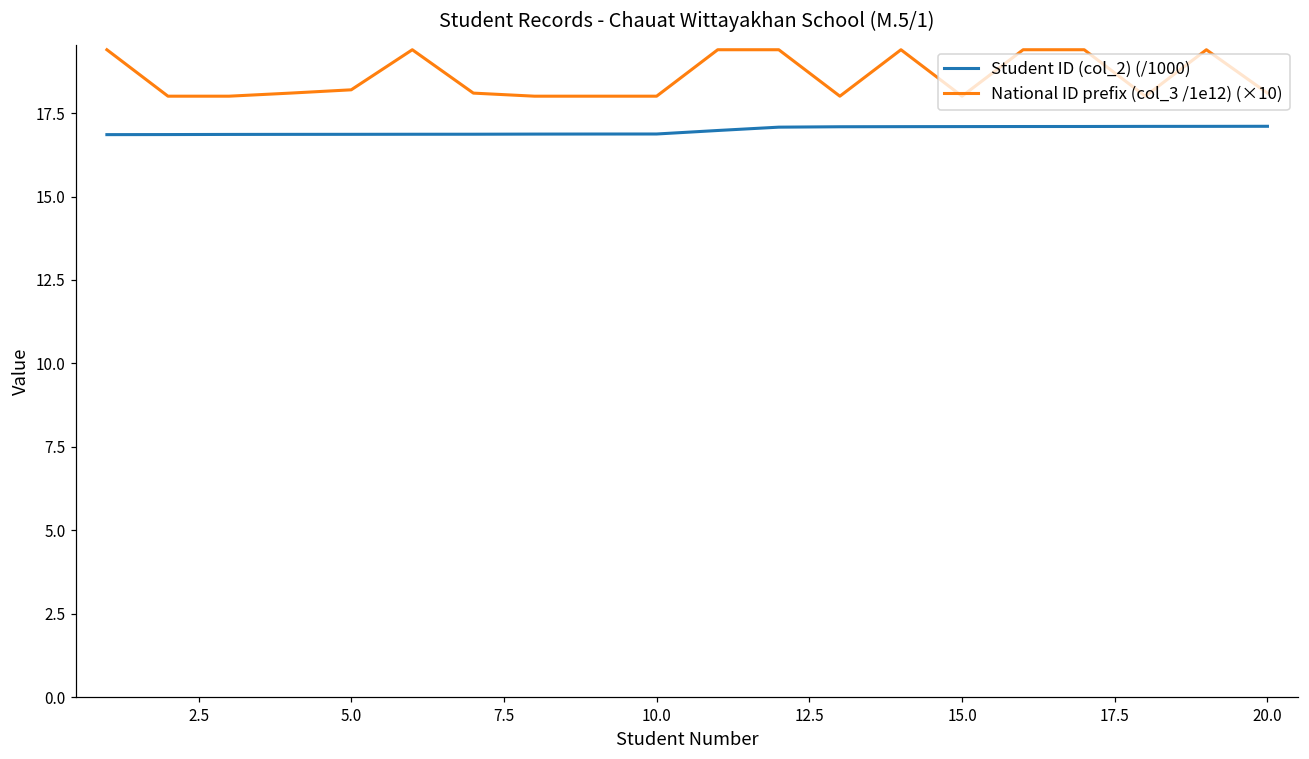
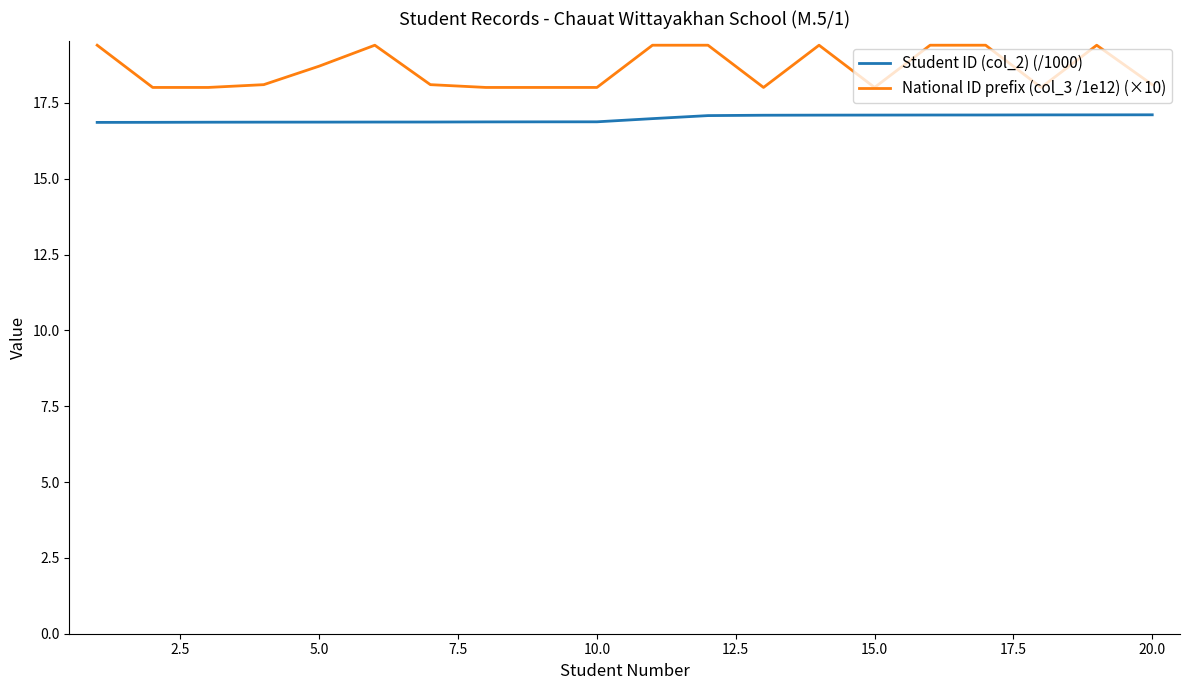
National ID prefix (col_3 /1e12) (×10), 5.0: 18.2 -> 18.7
